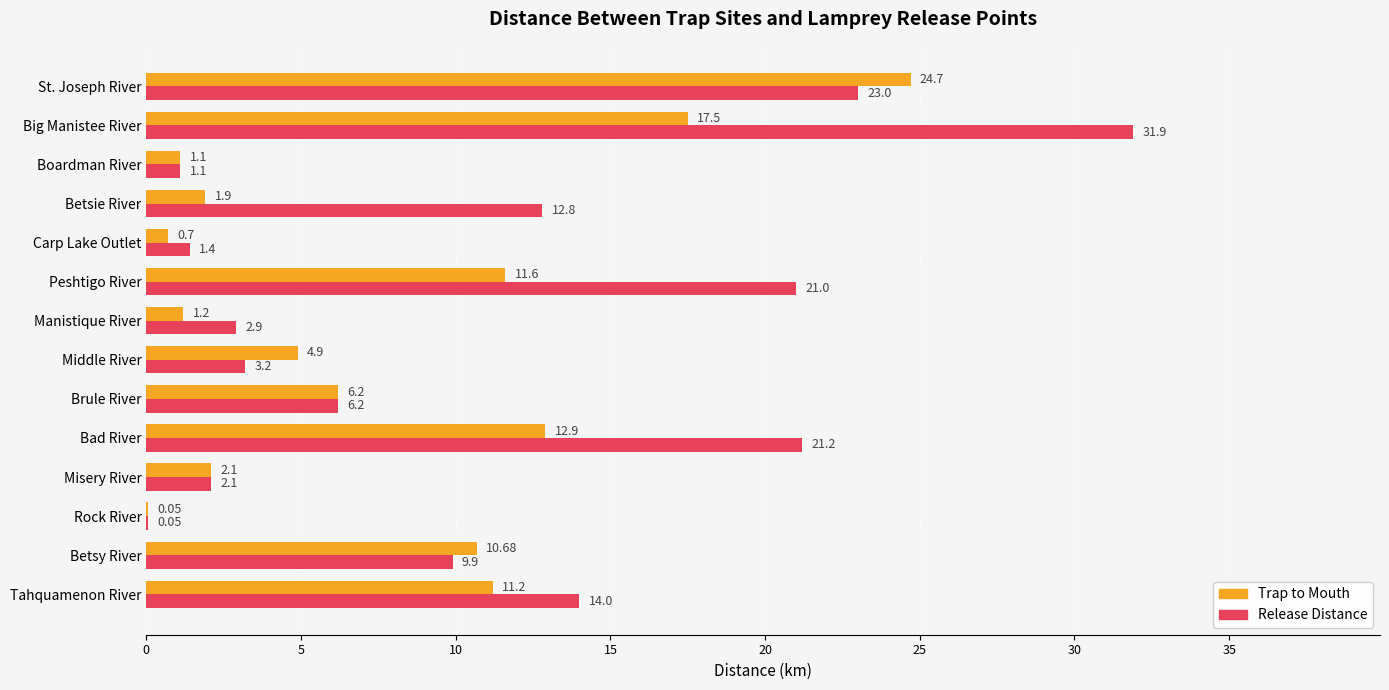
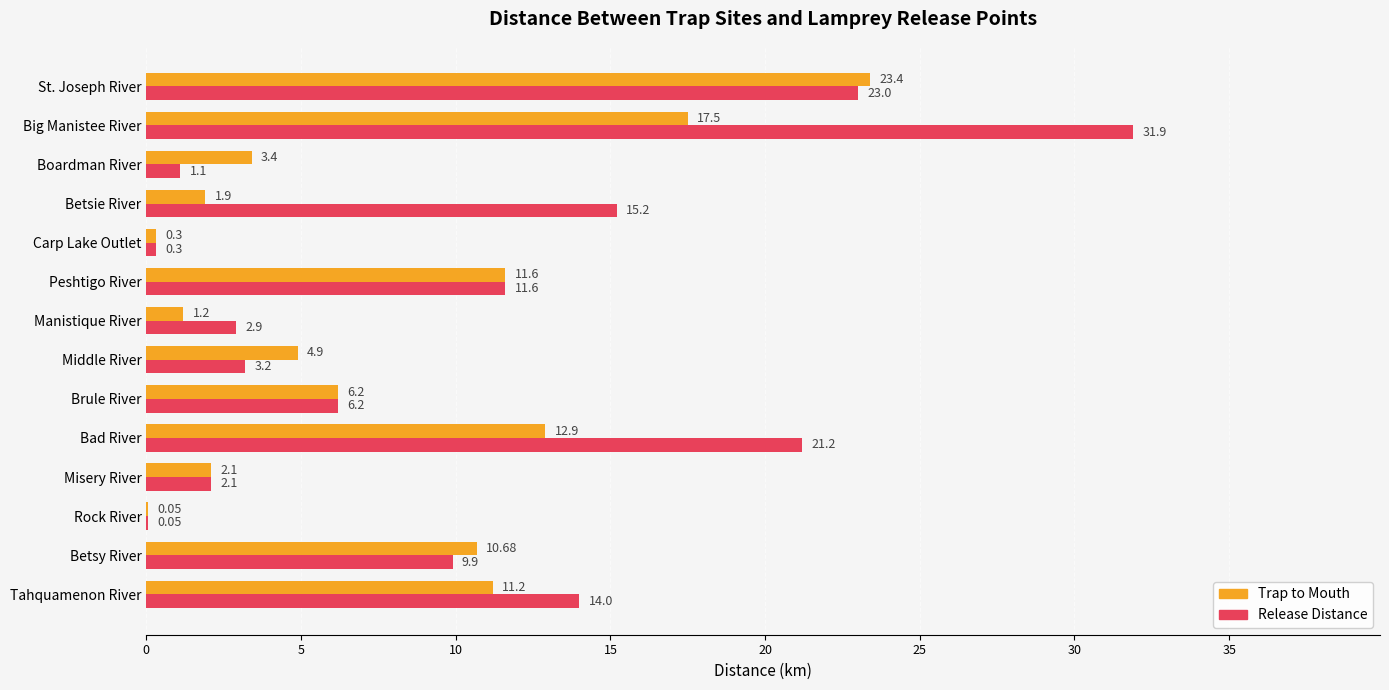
Trap to Mouth, St. Joseph River: 24.7 -> 23.4
Trap to Mouth, Boardman River: 1.1 -> 3.4
Release Distance, Betsie River: 12.8 -> 15.2
Trap to Mouth, Carp Lake Outlet: 0.7 -> 0.3
Release Distance, Carp Lake Outlet: 1.4 -> 0.3
Release Distance, Peshtigo River: 21.0 -> 11.6
